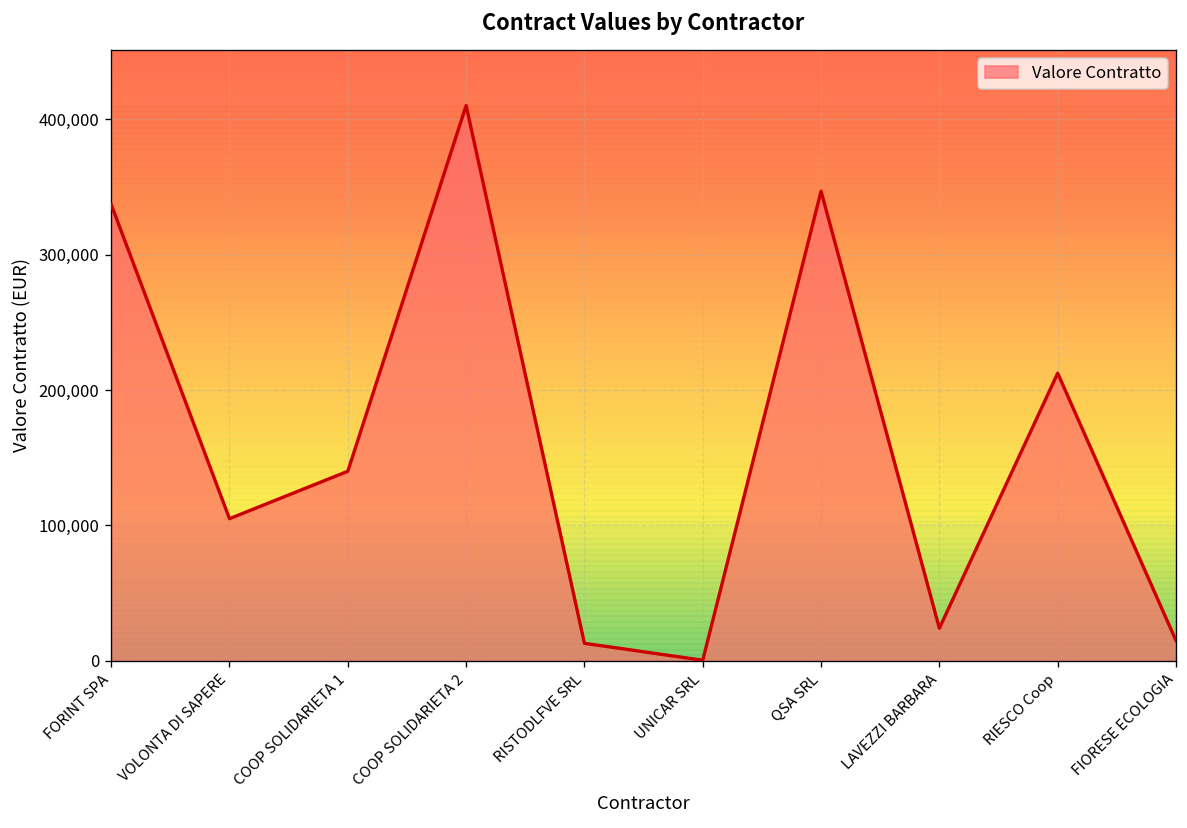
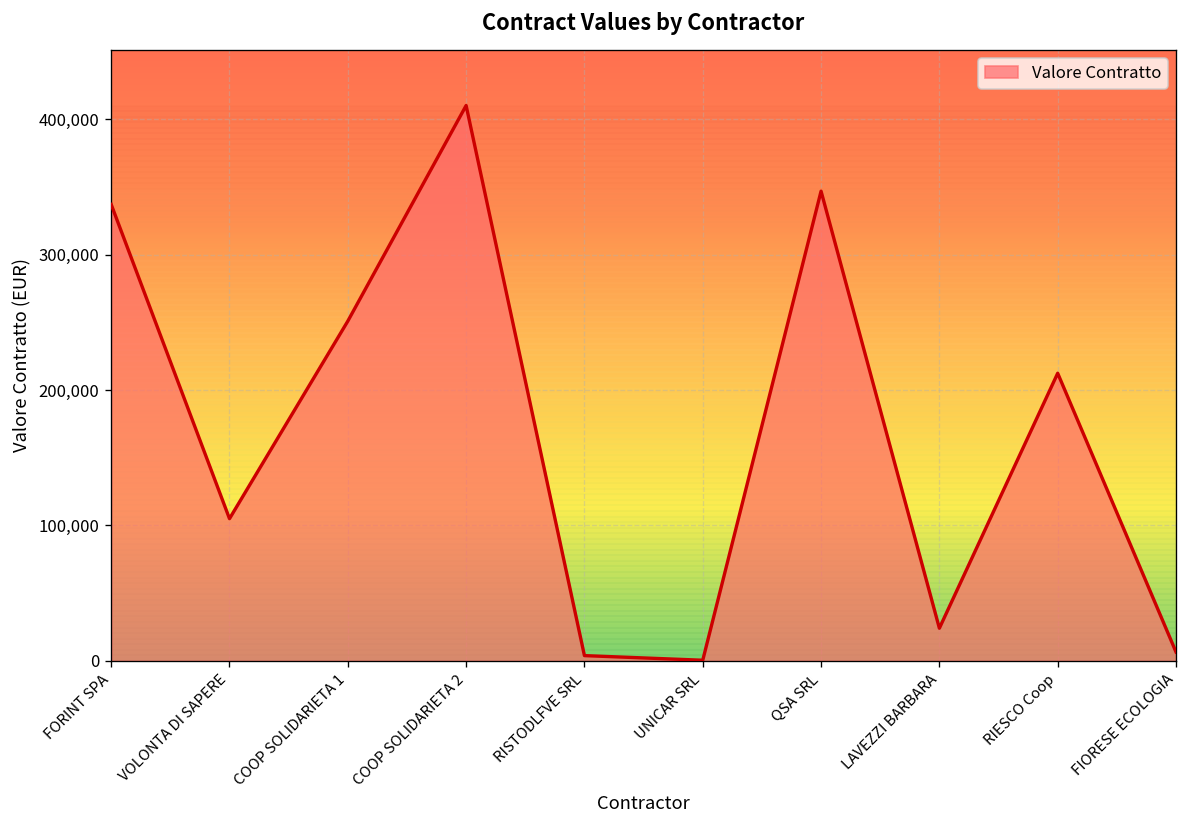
COOP SOLIDARIETA 1: 140,000 -> 251,000
RISTODLFVE SRL: 13,000 -> 4,000
FIORESE ECOLOGIA: 15,000 -> 7,000
